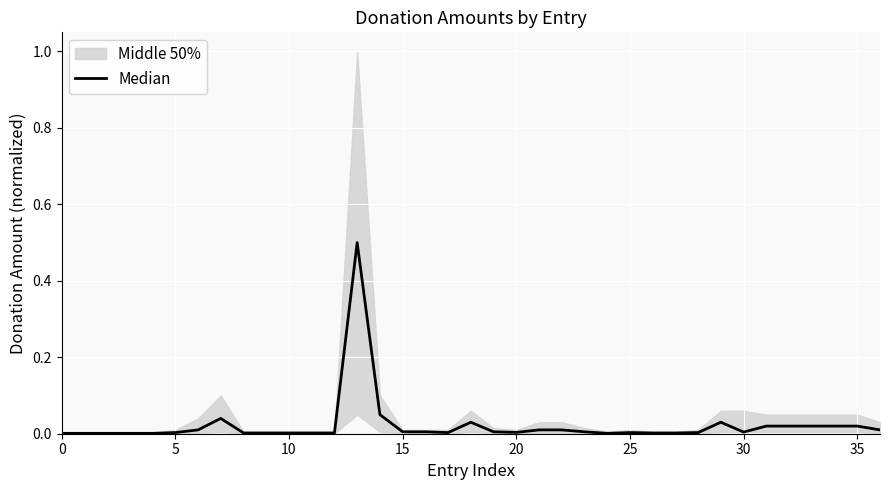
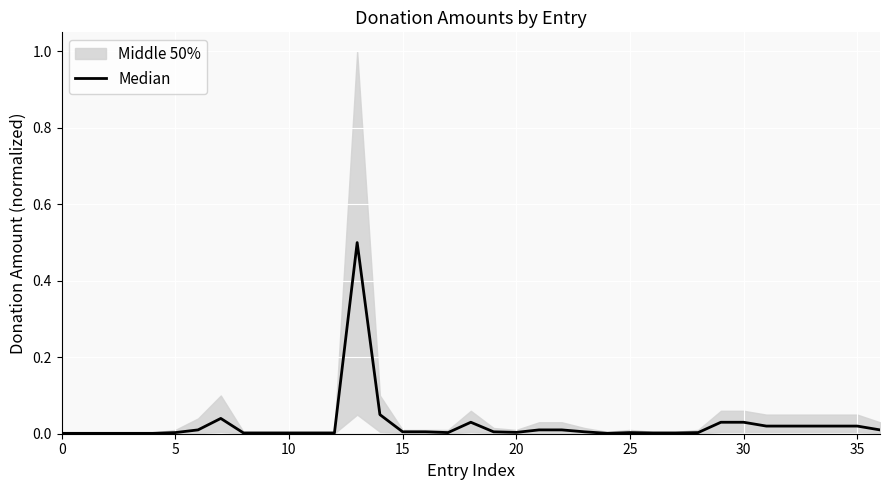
Median, 30: 0.00 -> 0.03
